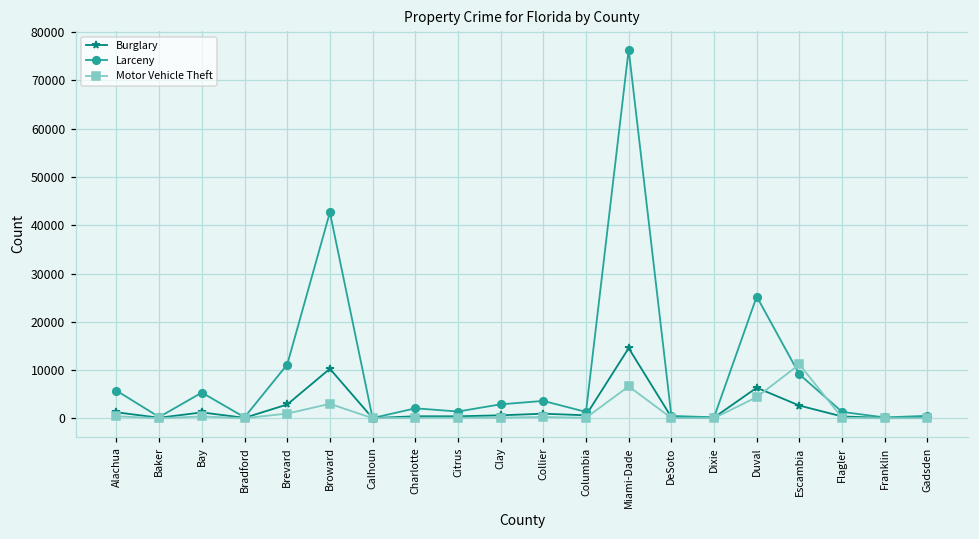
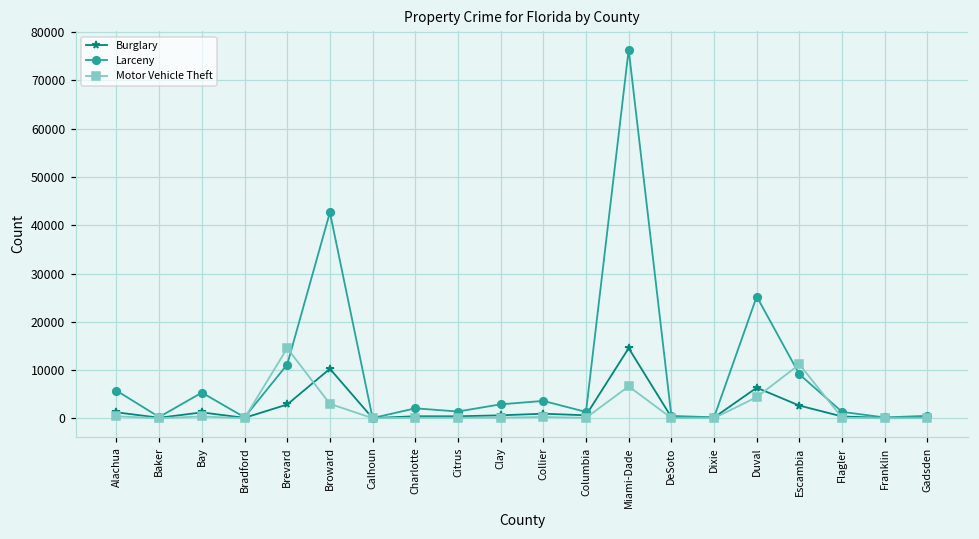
Motor Vehicle Theft, Brevard: 1000 -> 15000
